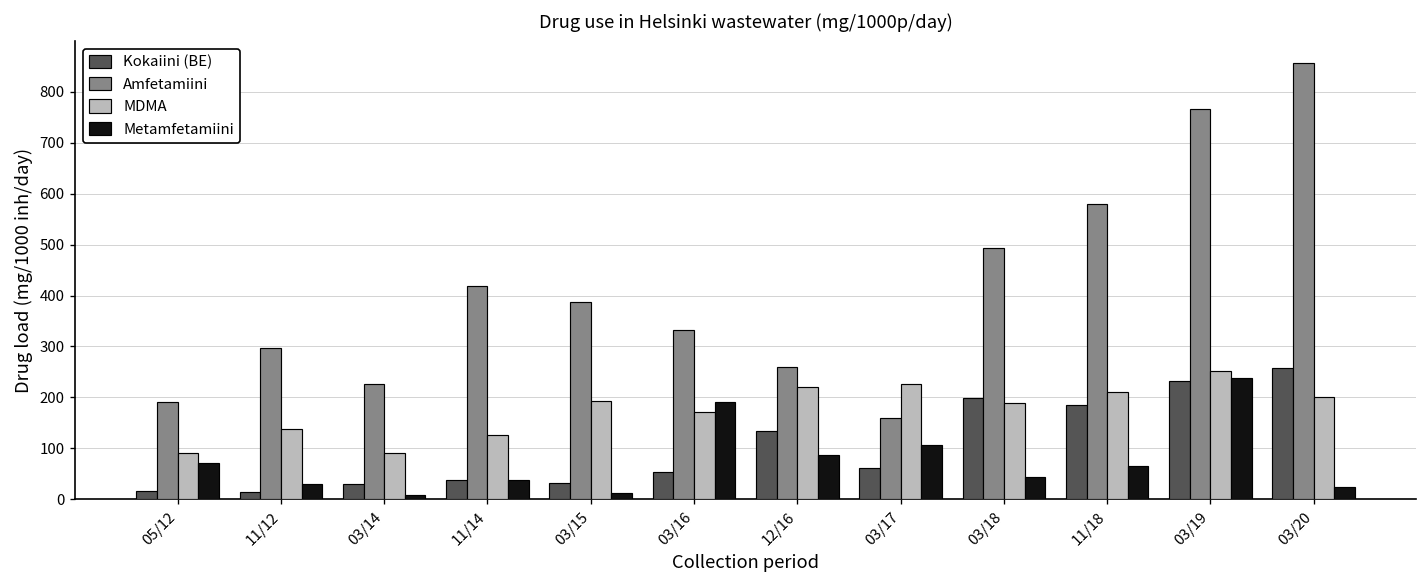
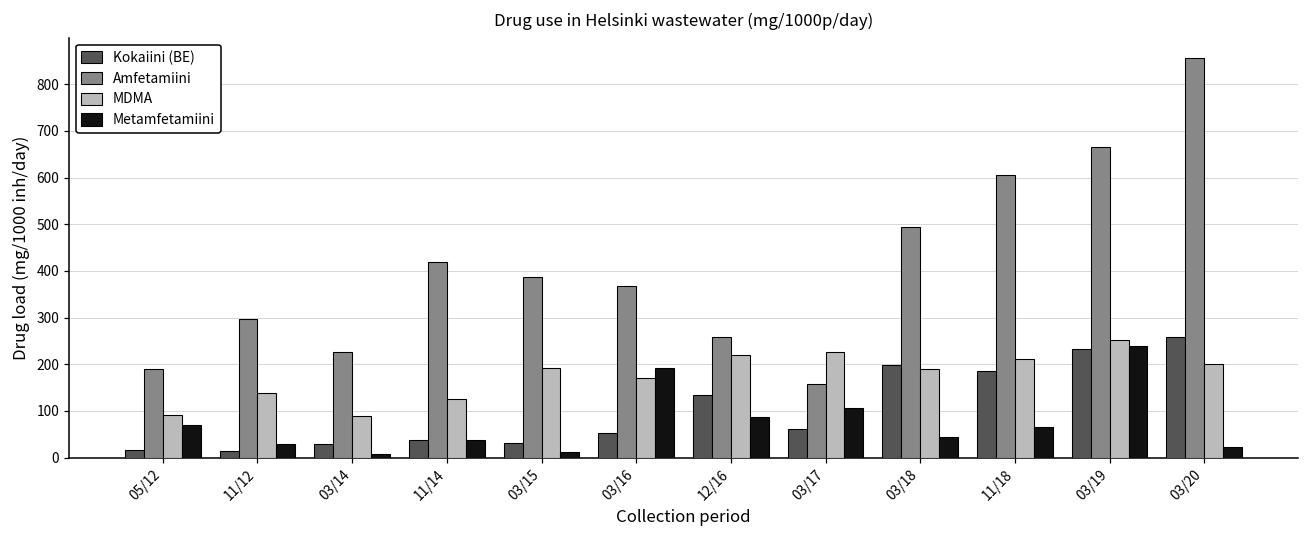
Amfetamiini, 03/16: 330 -> 370
Amfetamiini, 11/18: 580 -> 600
Amfetamiini, 03/19: 770 -> 670
